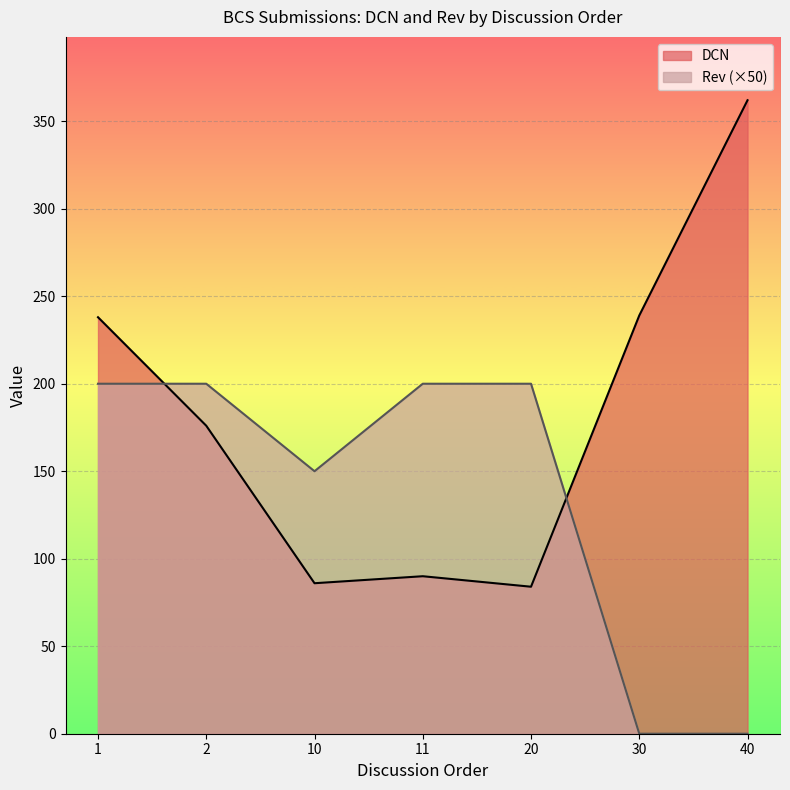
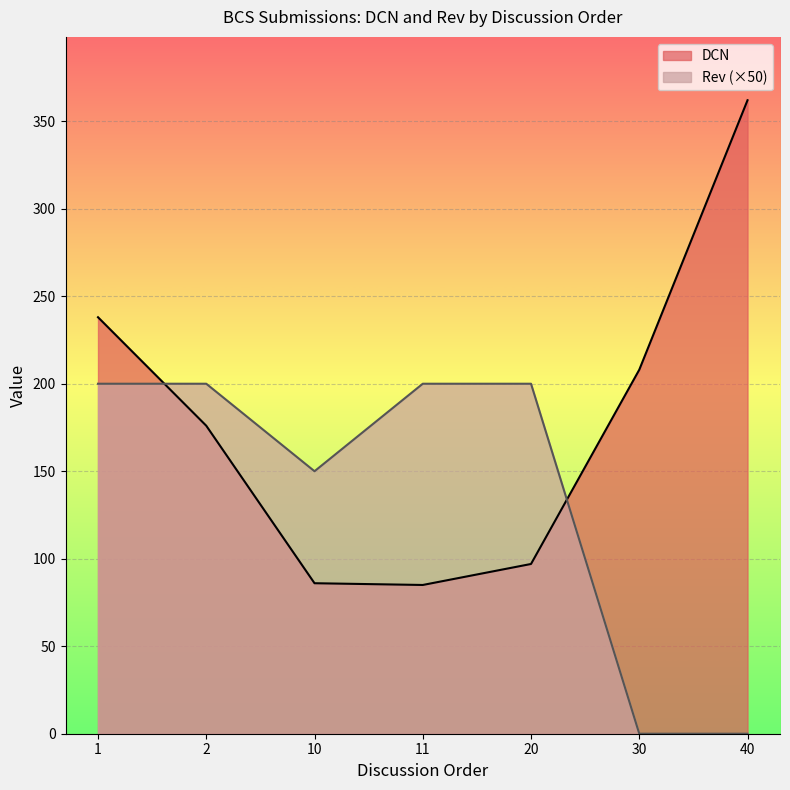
DCN, 11: 90 -> 85
DCN, 20: 84 -> 97
DCN, 30: 239 -> 208
